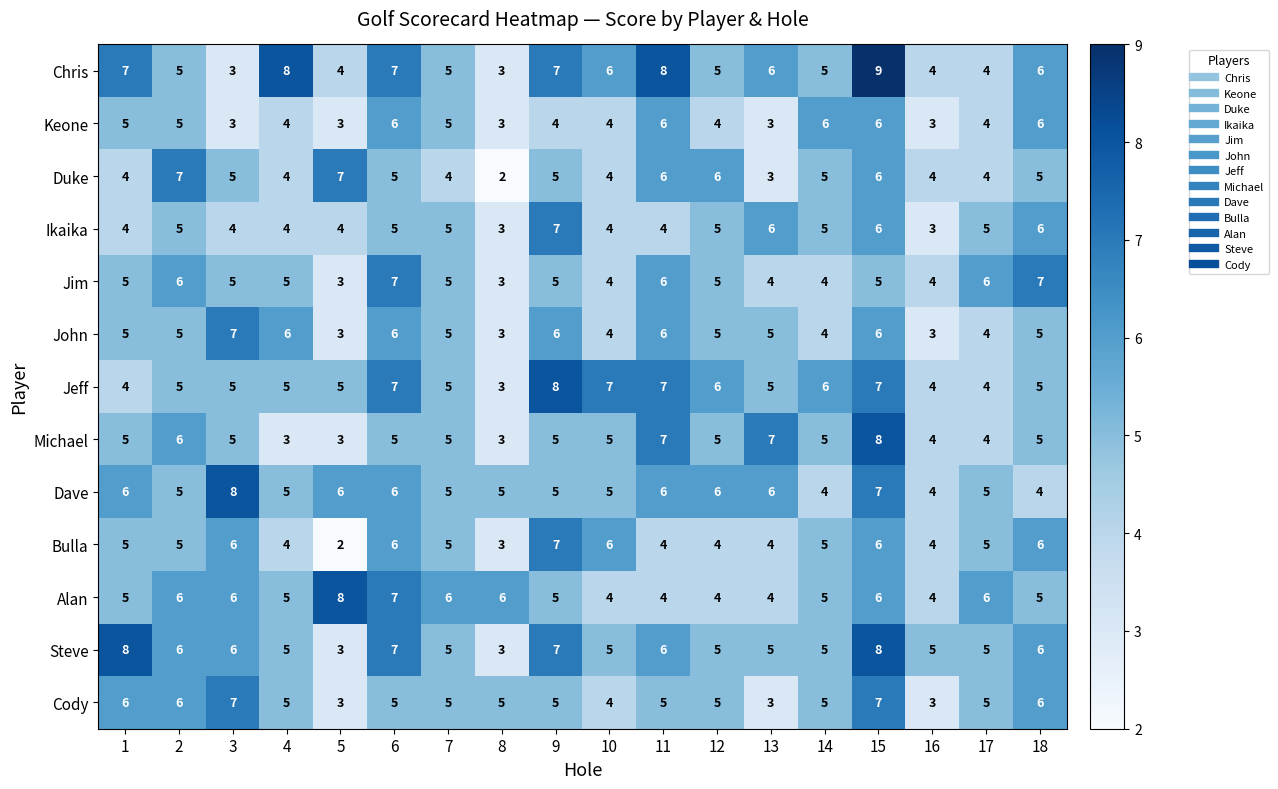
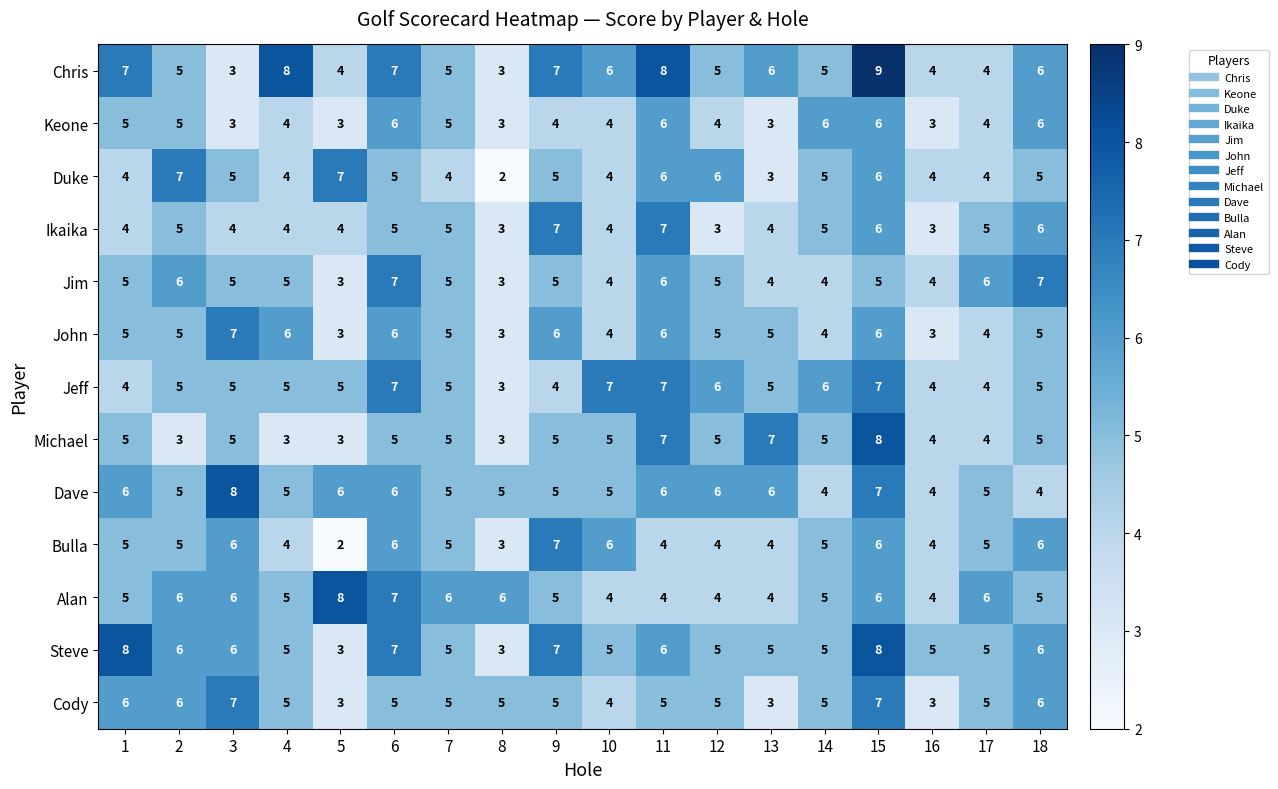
Ikaika, 11: 4 -> 7
Ikaika, 12: 5 -> 3
Ikaika, 13: 6 -> 4
Jeff, 9: 8 -> 4
Michael, 2: 6 -> 3
